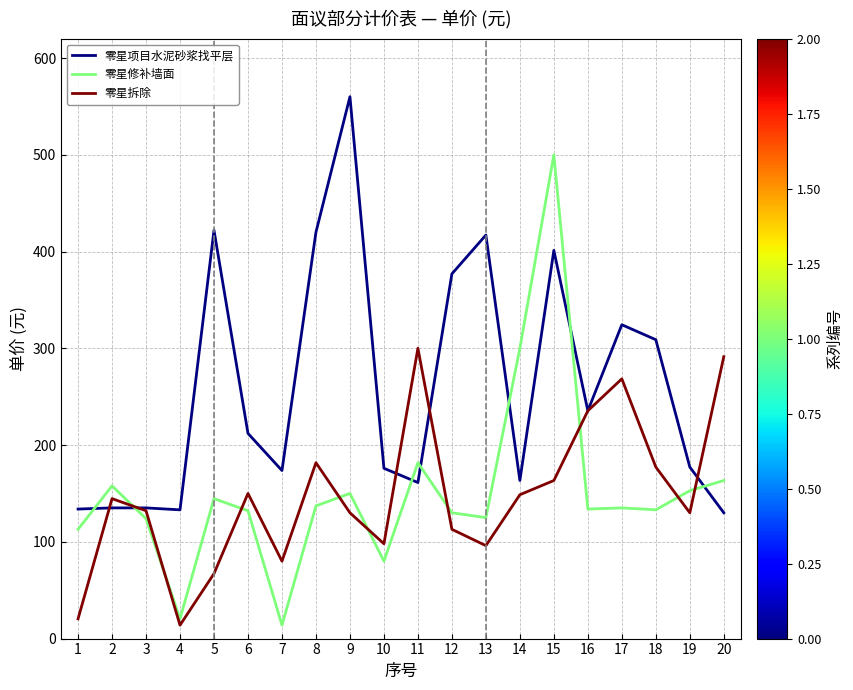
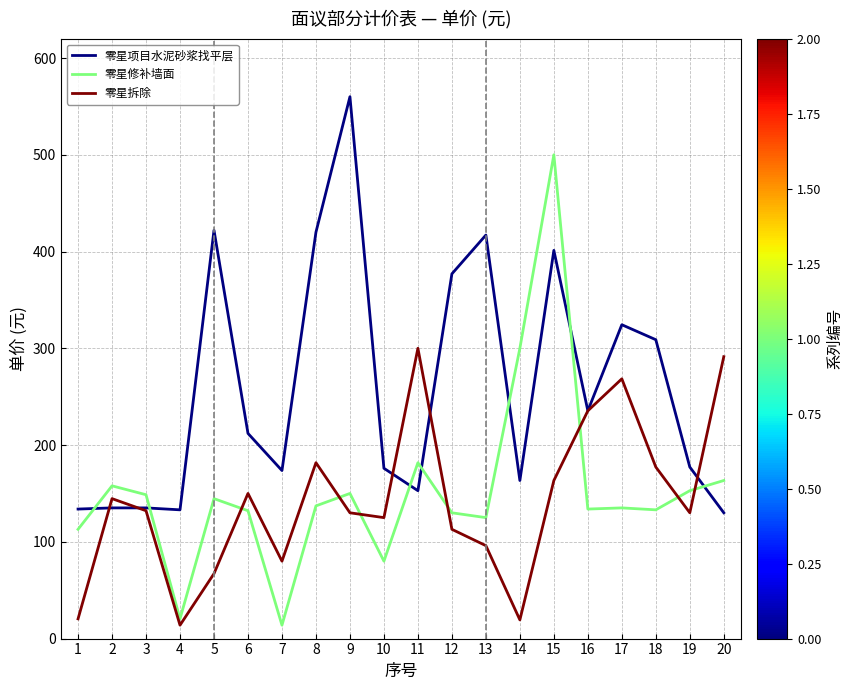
零星修补墙面, 3: 120 -> 150
零星拆除, 10: 100 -> 130
零星项目水泥砂浆找平层, 11: 160 -> 150
零星拆除, 14: 150 -> 20
